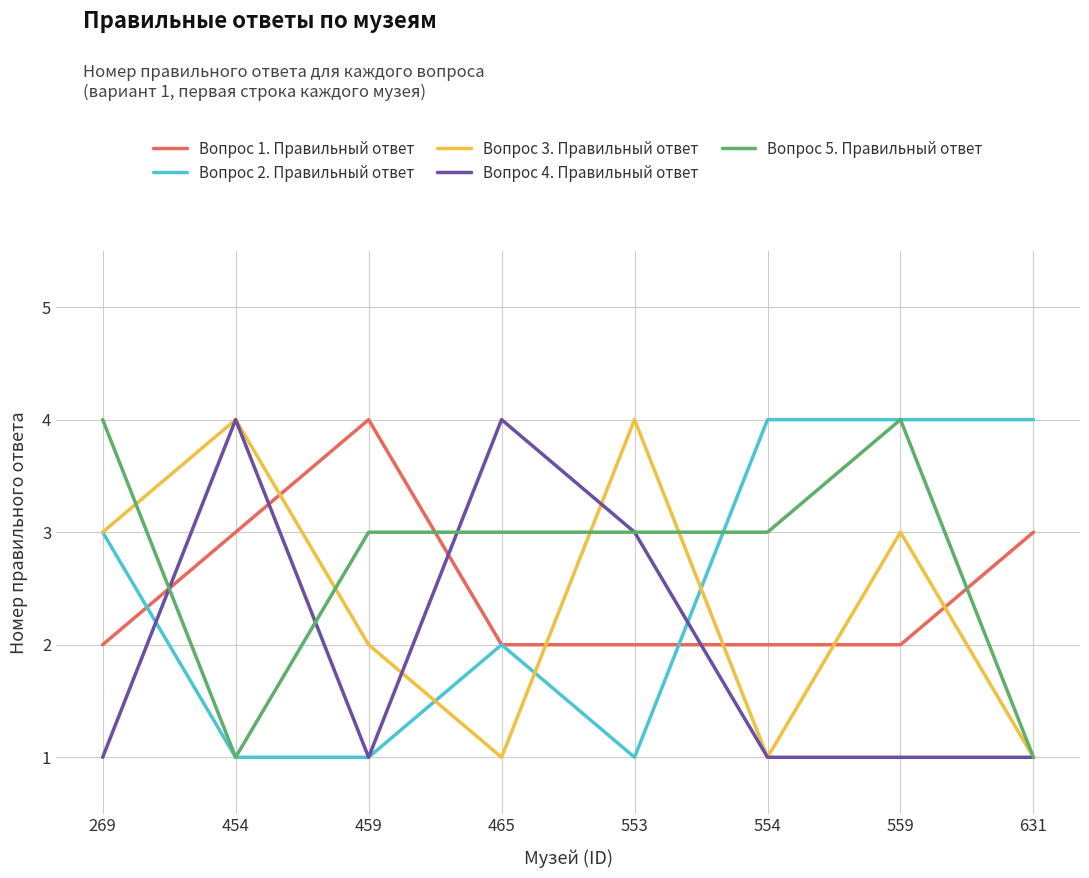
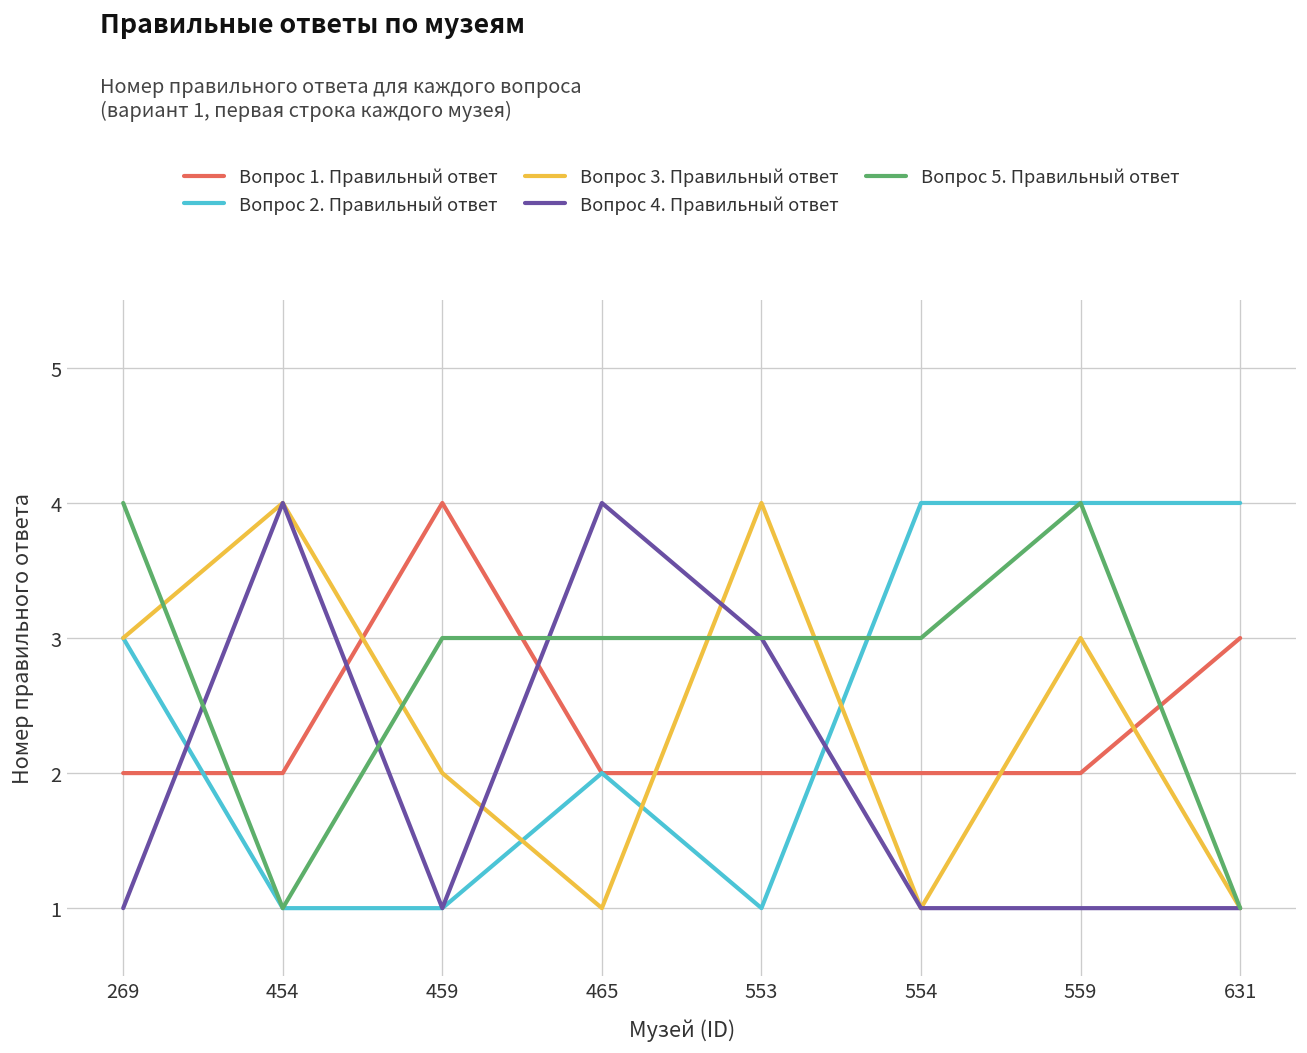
Вопрос 1. Правильный ответ, 454: 3 -> 2
